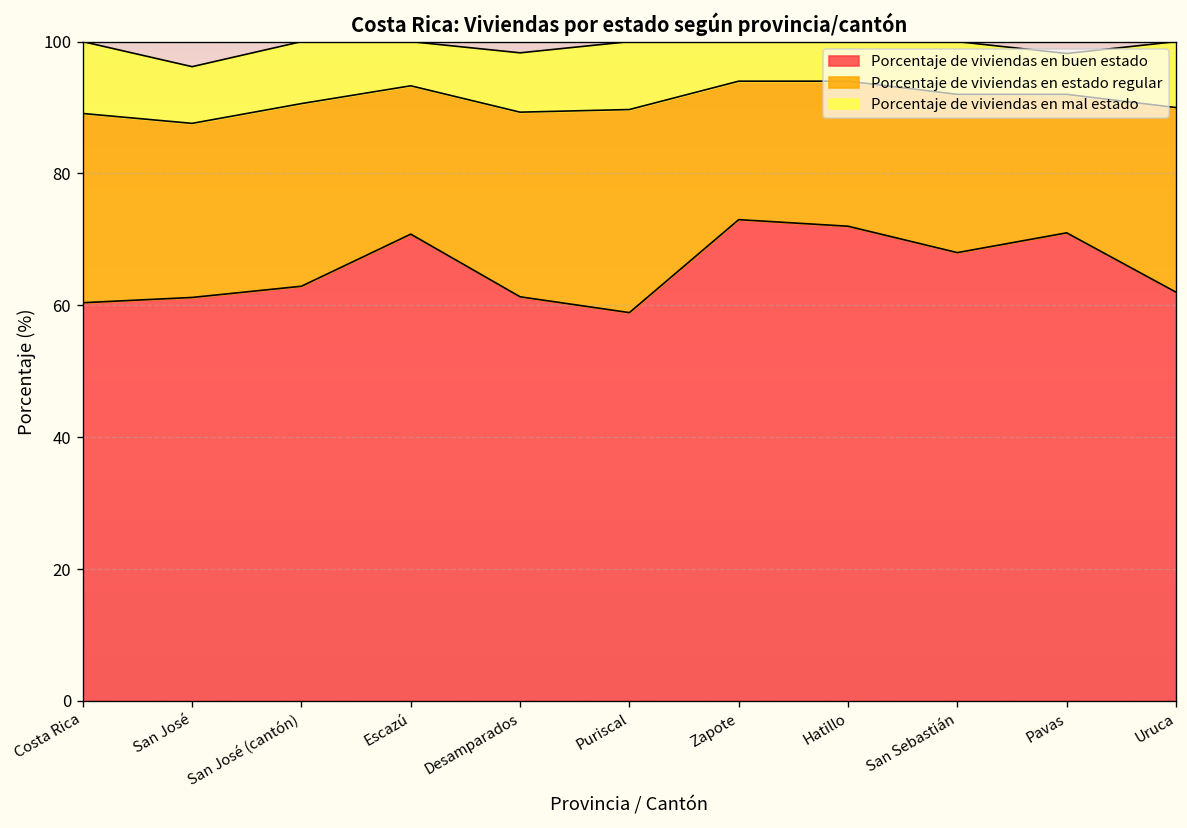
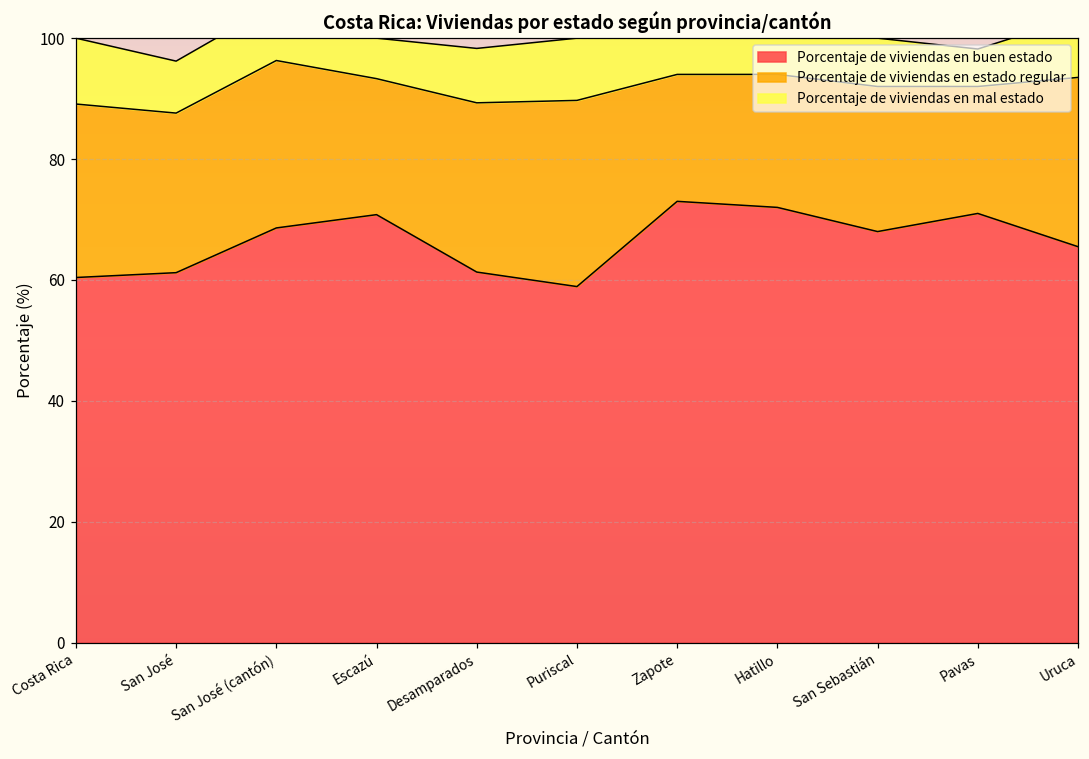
Porcentaje de viviendas en buen estado, San José (cantón): 63 -> 69
Porcentaje de viviendas en buen estado, Uruca: 62 -> 66
